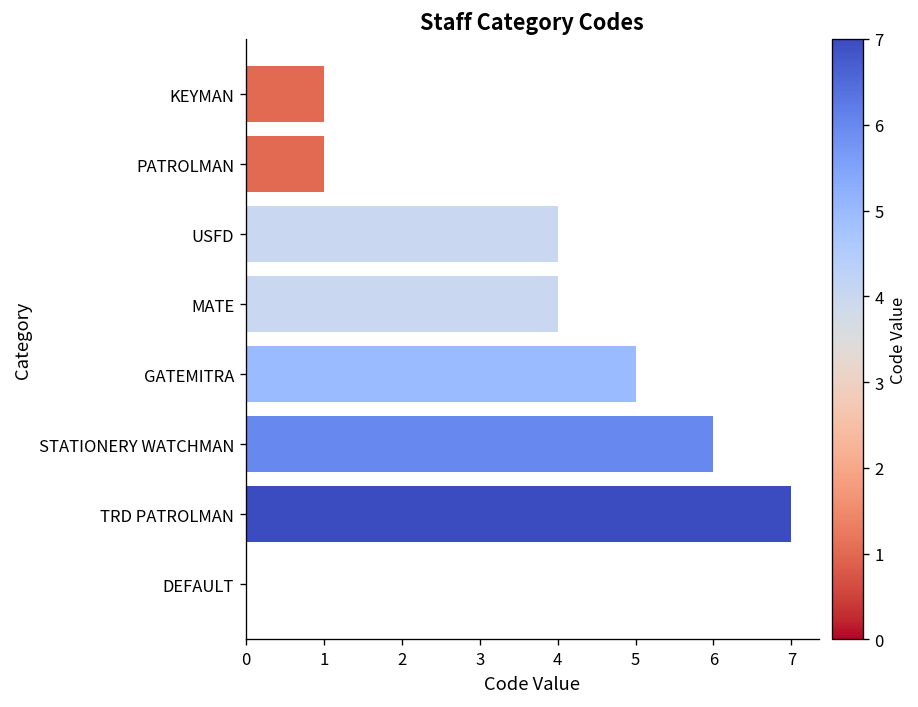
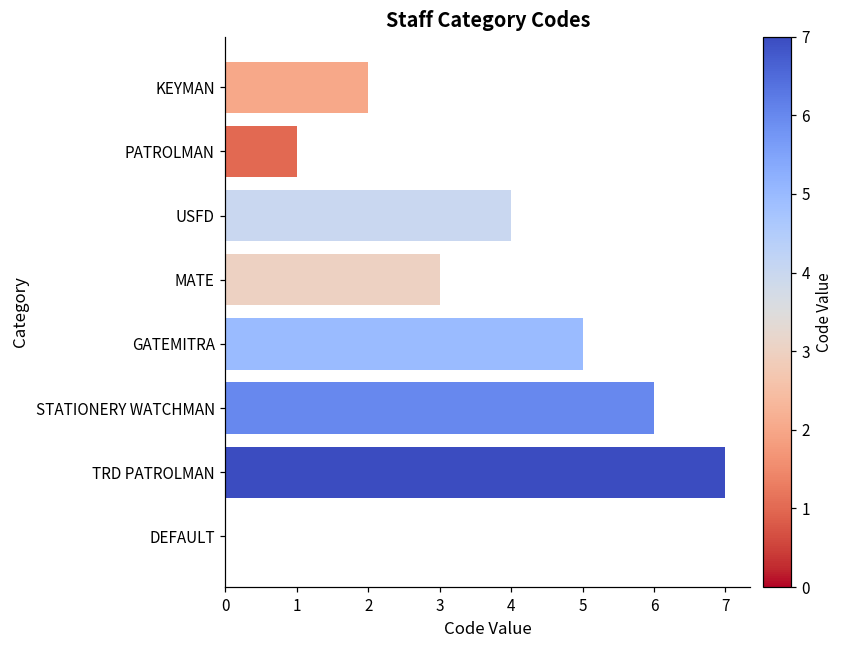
KEYMAN: 1 -> 2
MATE: 4 -> 3
